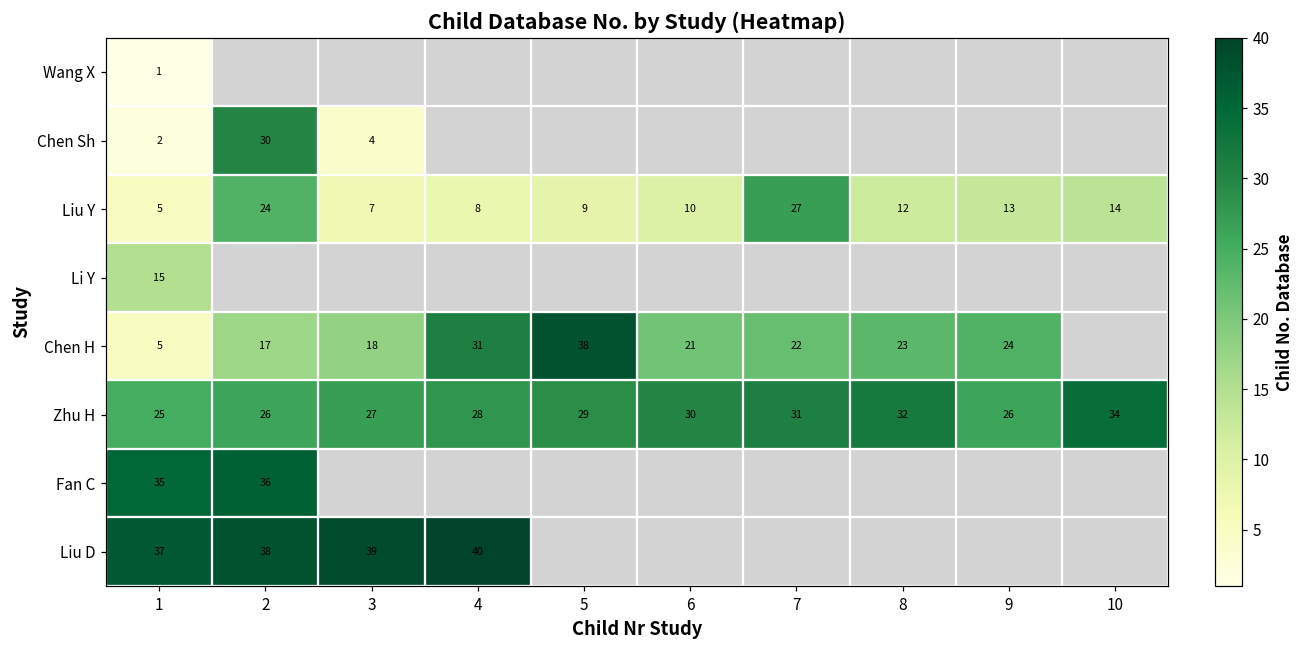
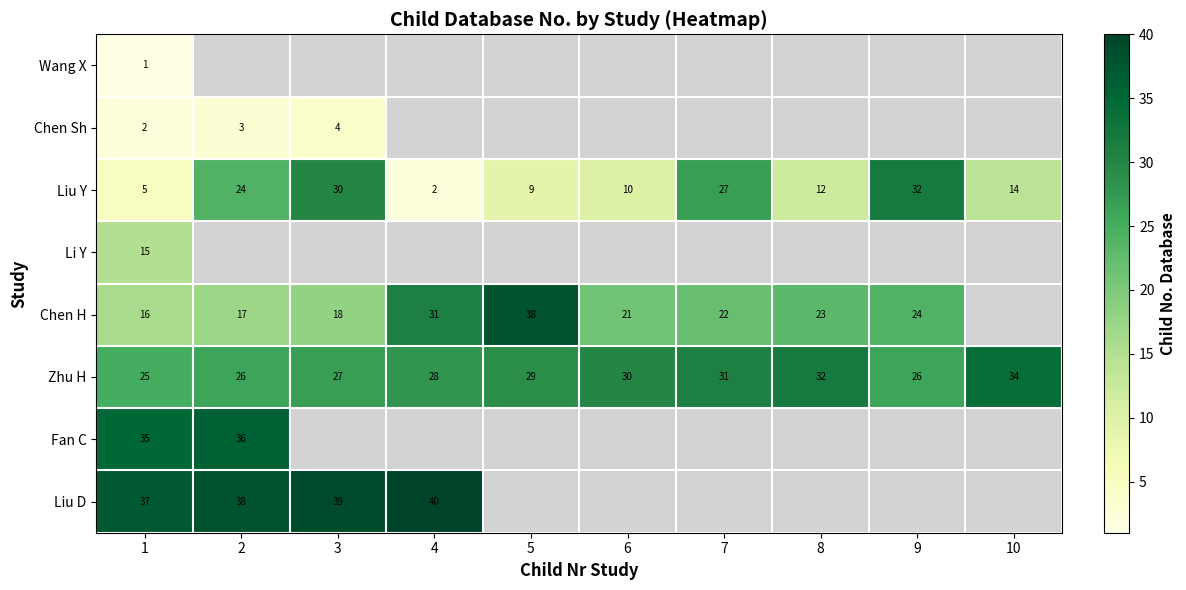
Chen Sh, 2: 30 -> 3
Liu Y, 3: 7 -> 30
Liu Y, 4: 8 -> 2
Liu Y, 9: 13 -> 32
Chen H, 1: 5 -> 16
